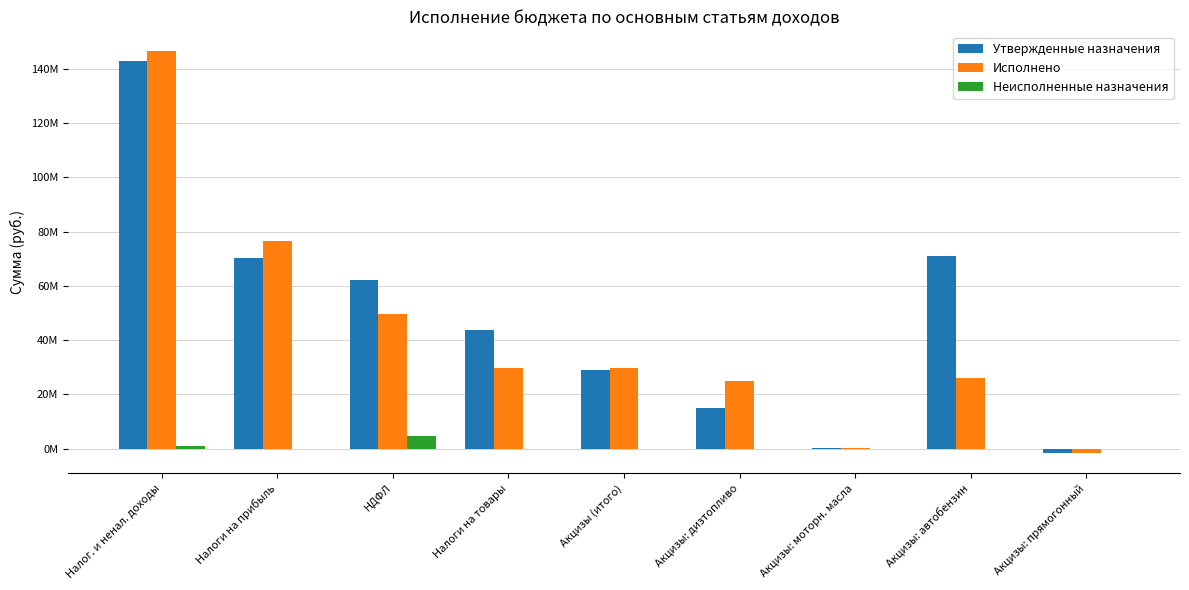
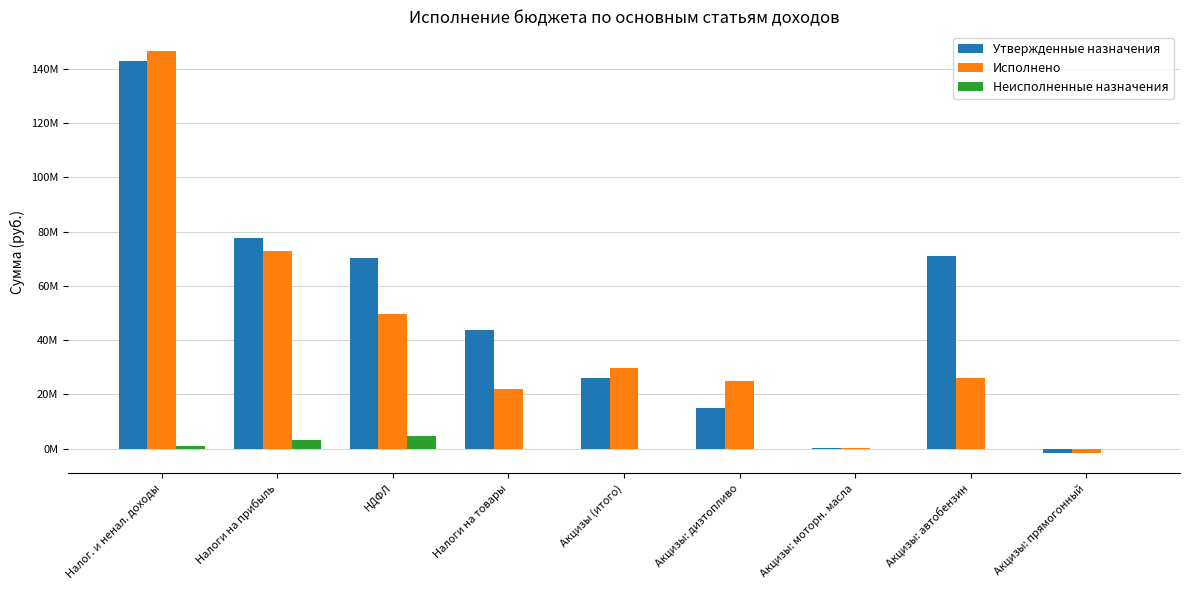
Утвержденные назначения, Налоги на прибыль: 70000000 -> 78000000
Исполнено, Налоги на прибыль: 77000000 -> 73000000
Неисполненные назначения, Налоги на прибыль: 0 -> 3000000
Утвержденные назначения, НДФЛ: 62000000 -> 70000000
Исполнено, Налоги на товары: 30000000 -> 22000000
Утвержденные назначения, Акцизы (итого): 29000000 -> 26000000
